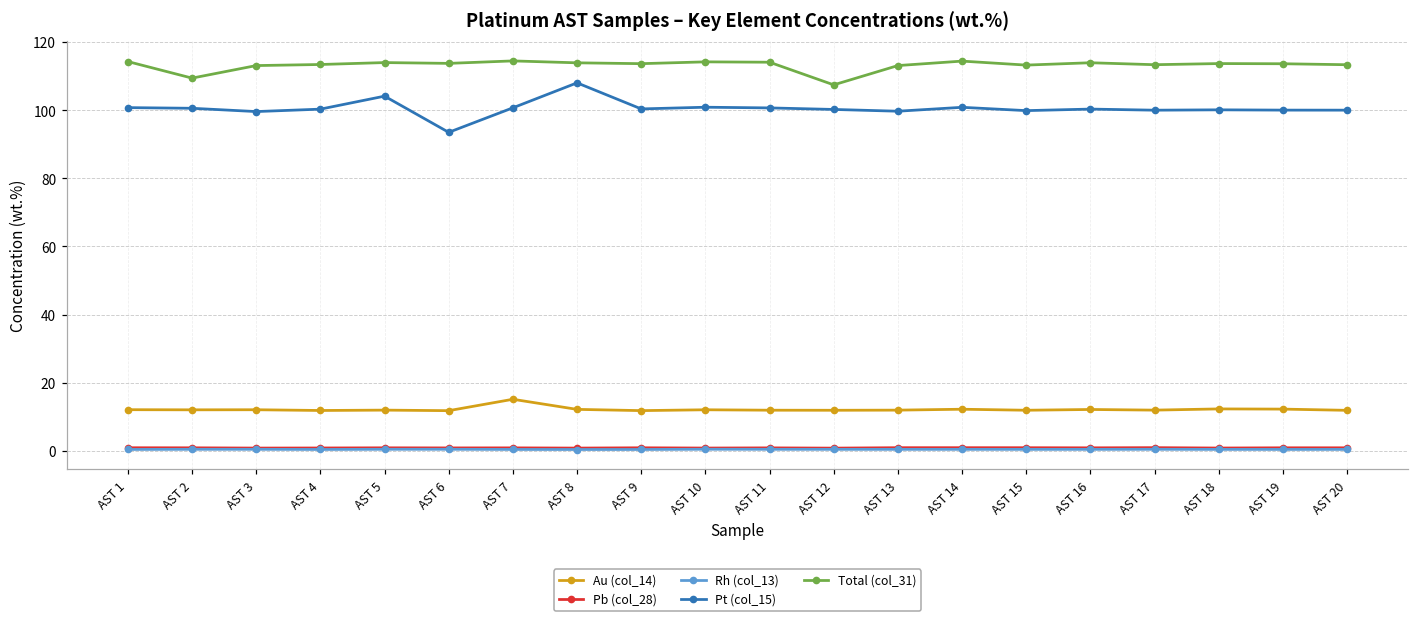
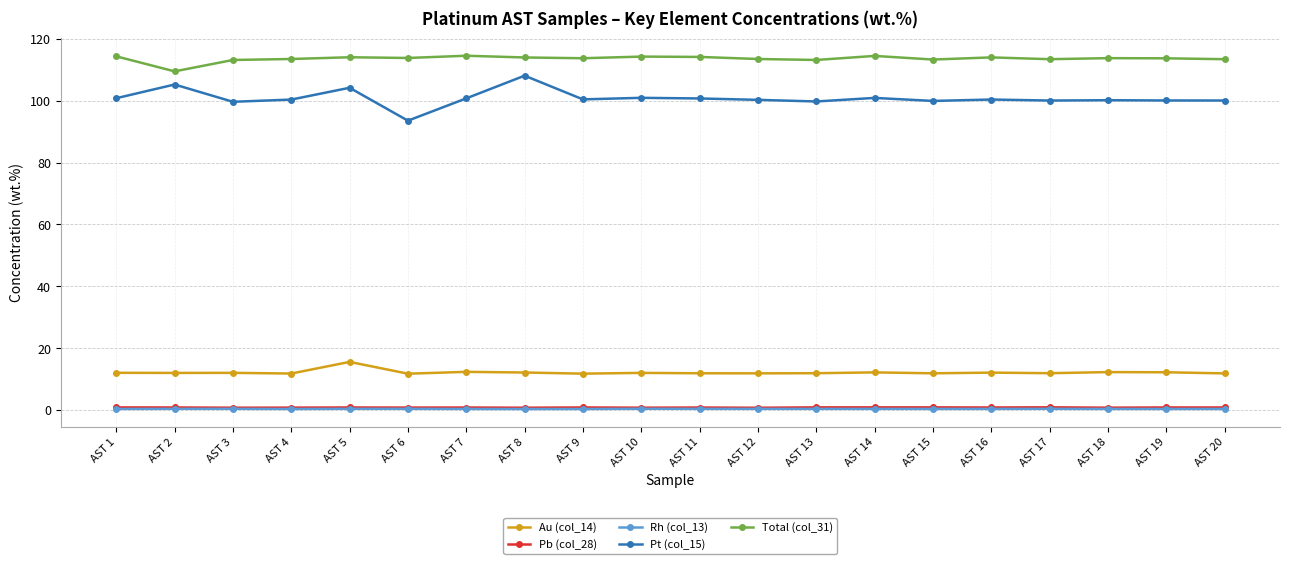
Pt (col_15), AST 2: 101 -> 105
Au (col_14), AST 5: 12 -> 16
Au (col_14), AST 7: 15 -> 12
Total (col_31), AST 12: 107 -> 113
